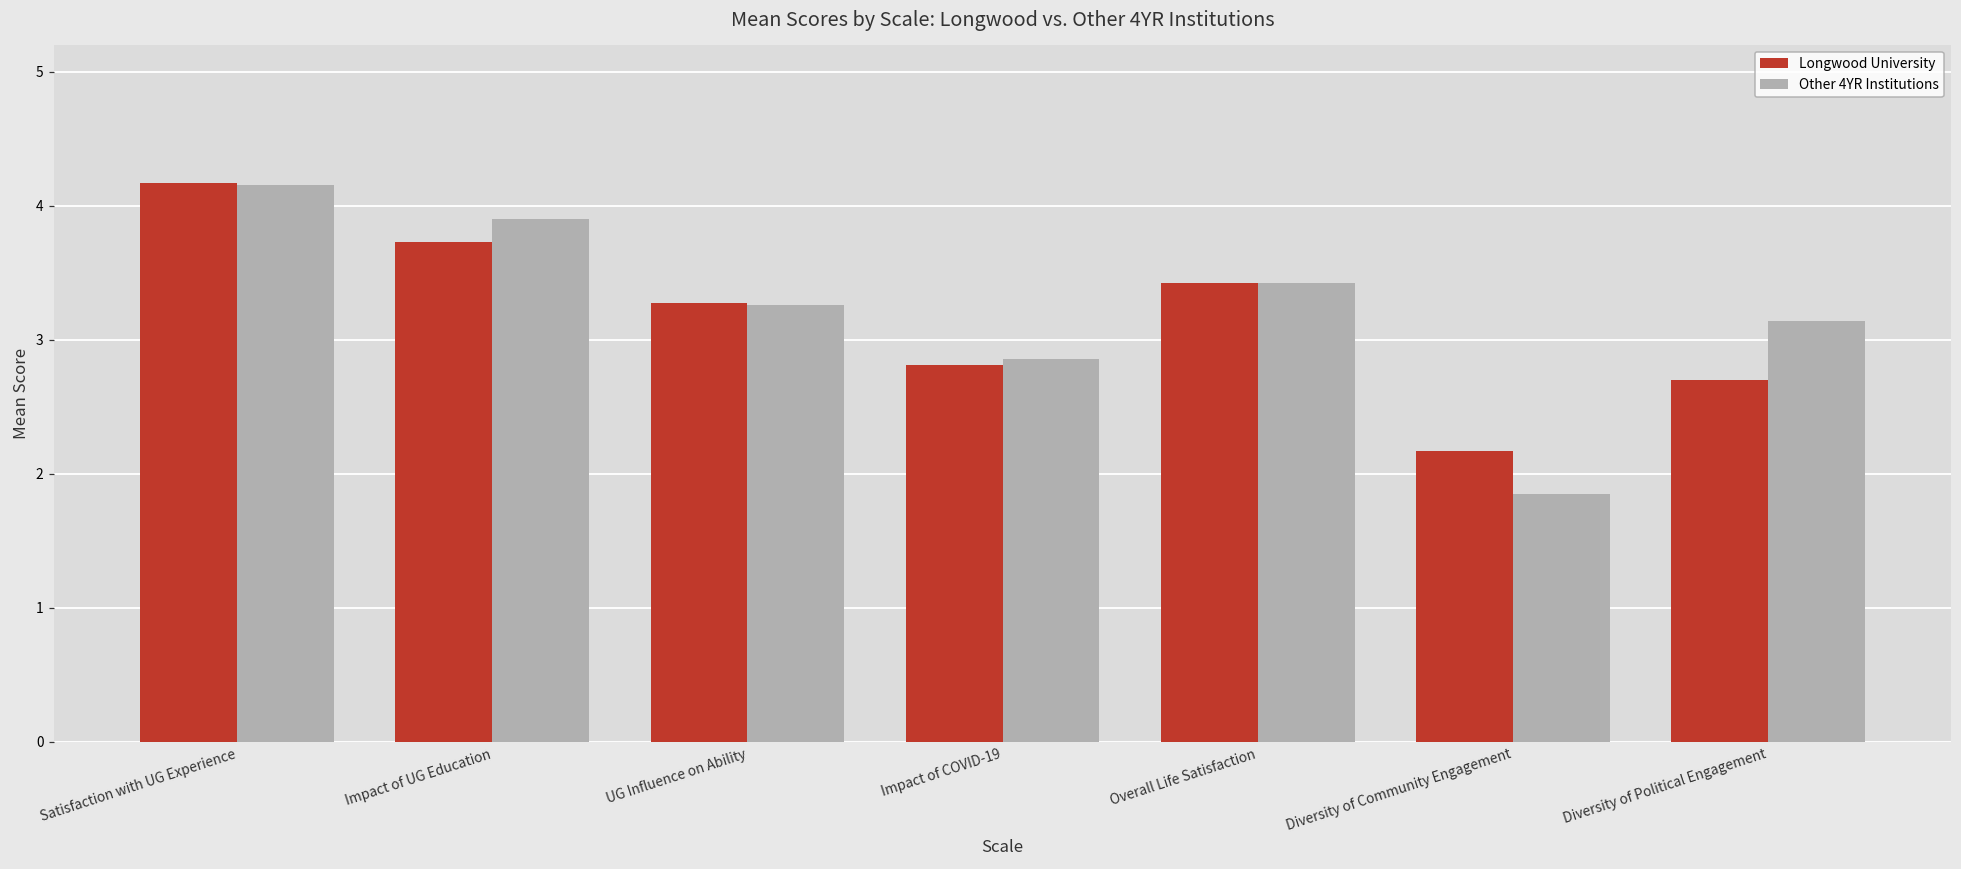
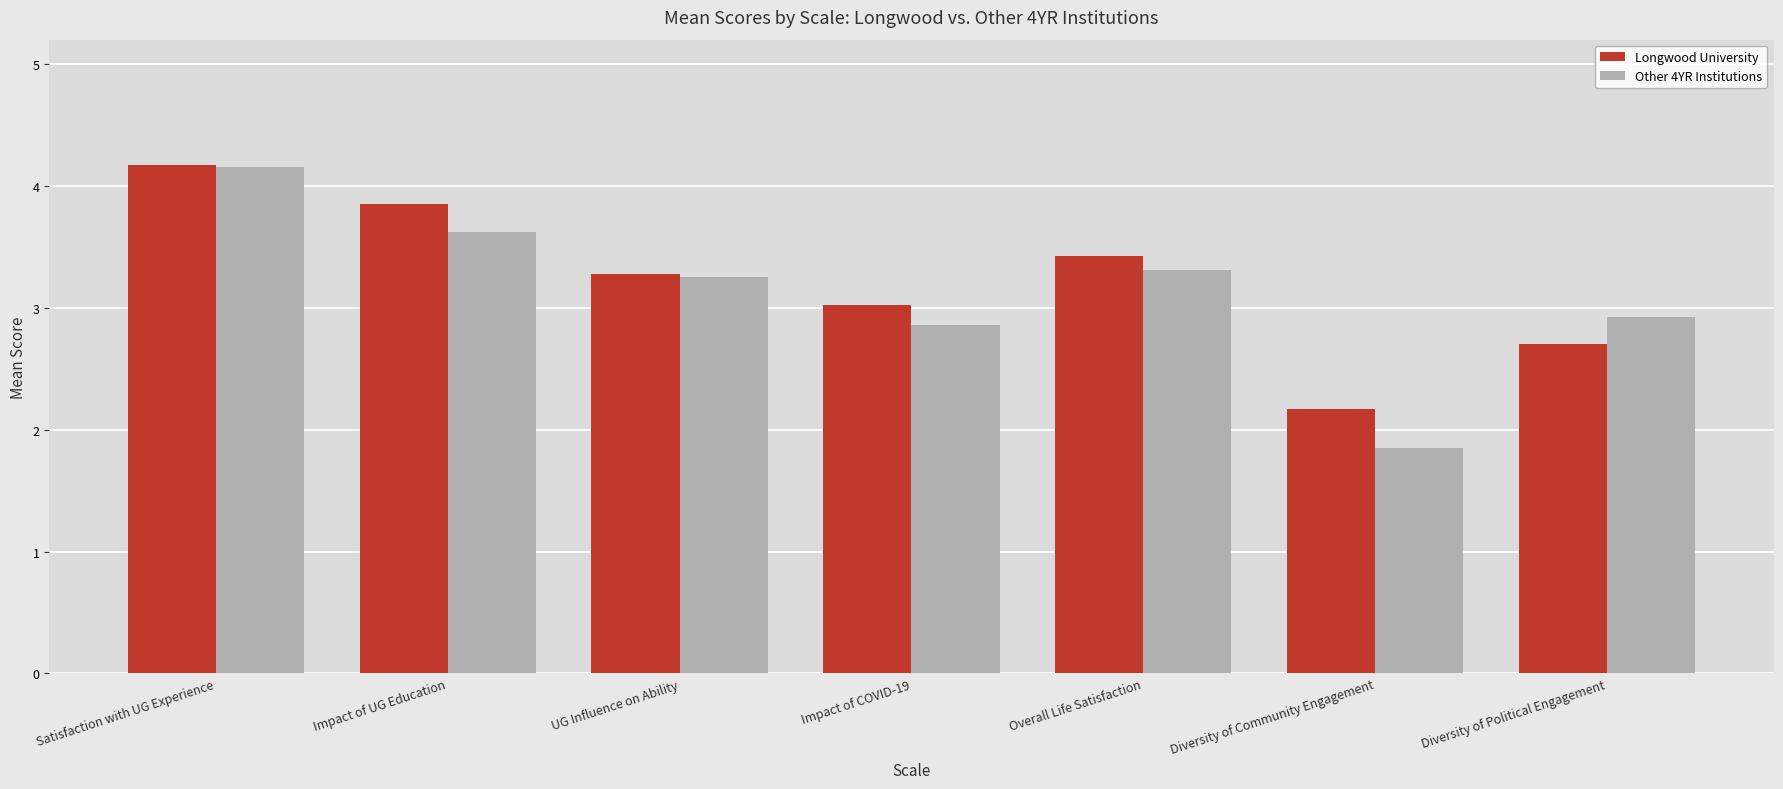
Longwood University, Impact of UG Education: 3.73 -> 3.85
Other 4YR Institutions, Impact of UG Education: 3.90 -> 3.62
Longwood University, Impact of COVID-19: 2.81 -> 3.02
Other 4YR Institutions, Overall Life Satisfaction: 3.42 -> 3.31
Other 4YR Institutions, Diversity of Political Engagement: 3.14 -> 2.93
